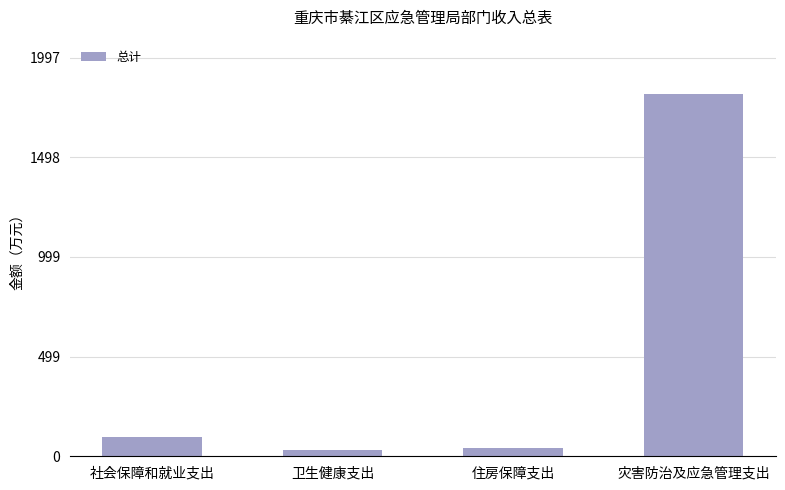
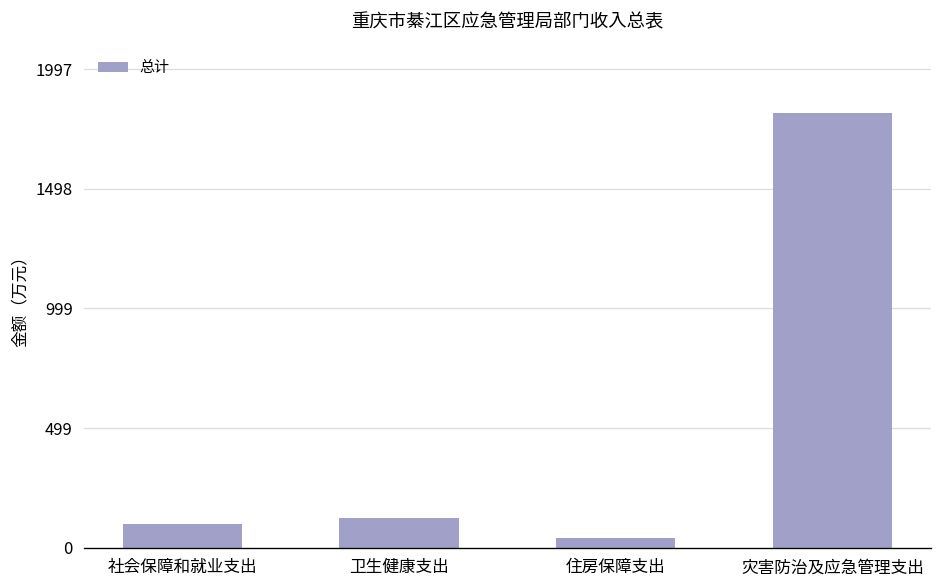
卫生健康支出: 30 -> 120
